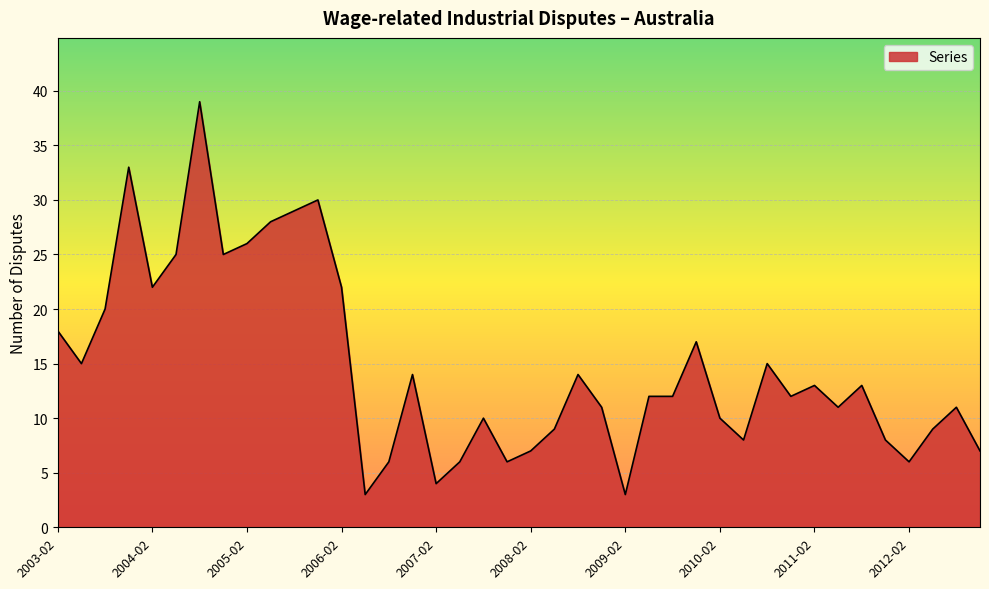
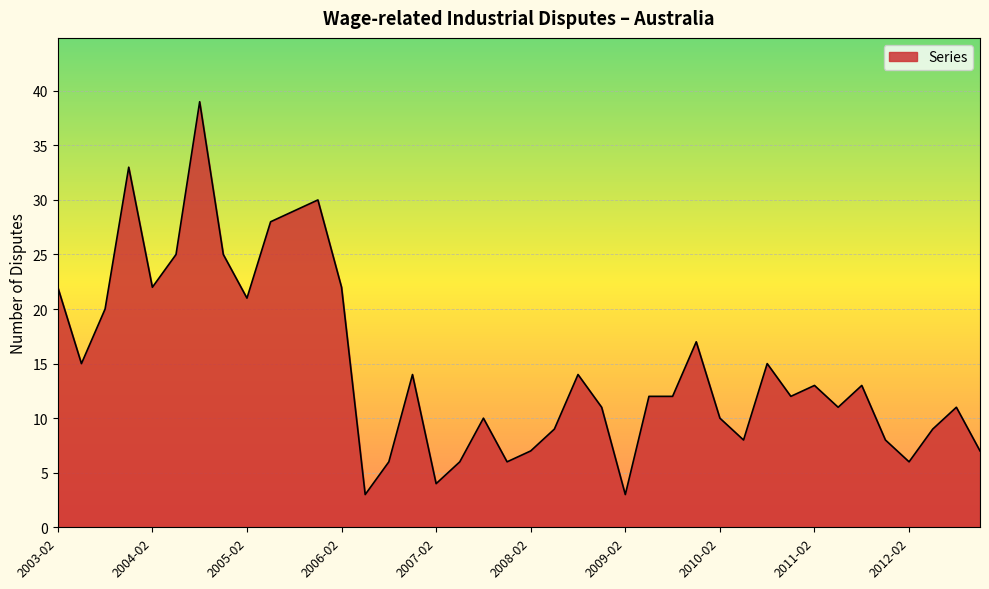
2003-02: 18 -> 22
2005-02: 26 -> 21
